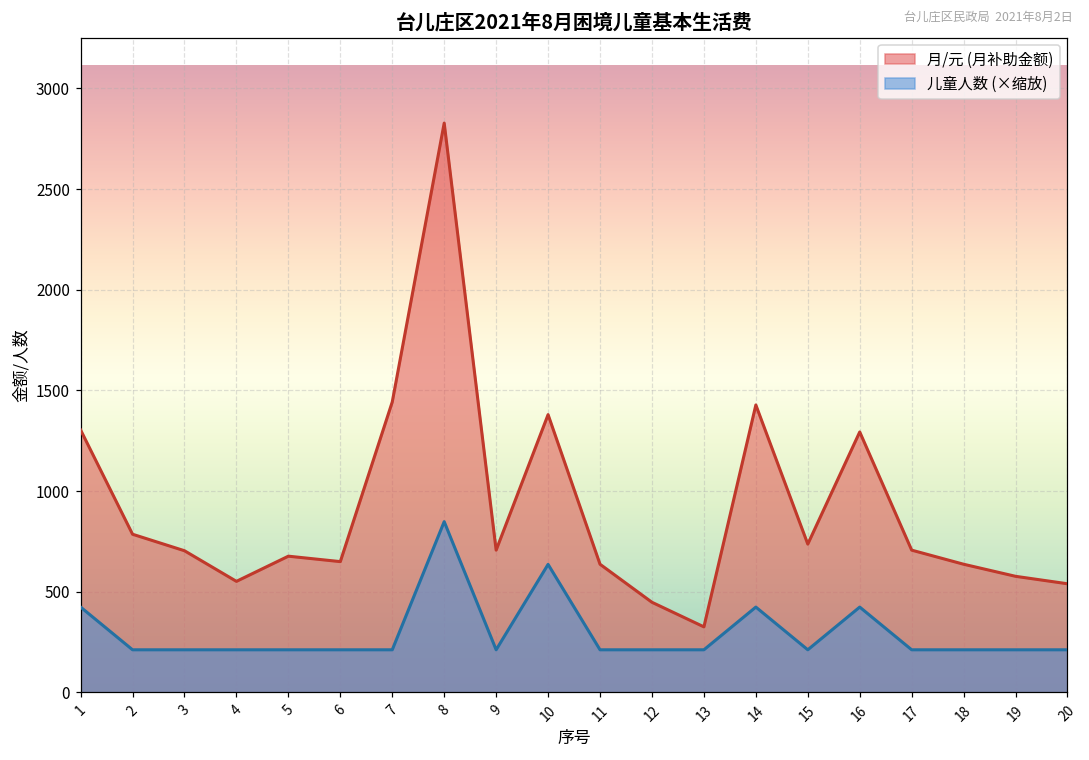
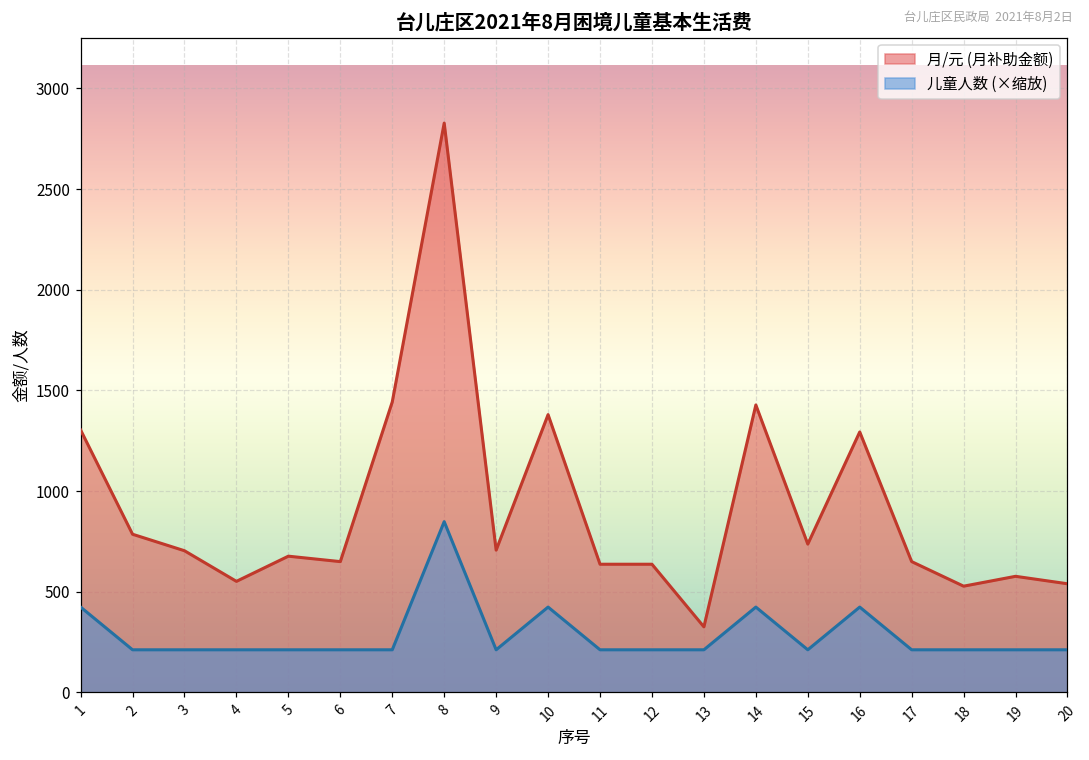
儿童人数 (×缩放), 10: 640 -> 420
月/元 (月补助金额), 12: 450 -> 640
月/元 (月补助金额), 17: 710 -> 650
月/元 (月补助金额), 18: 640 -> 530
